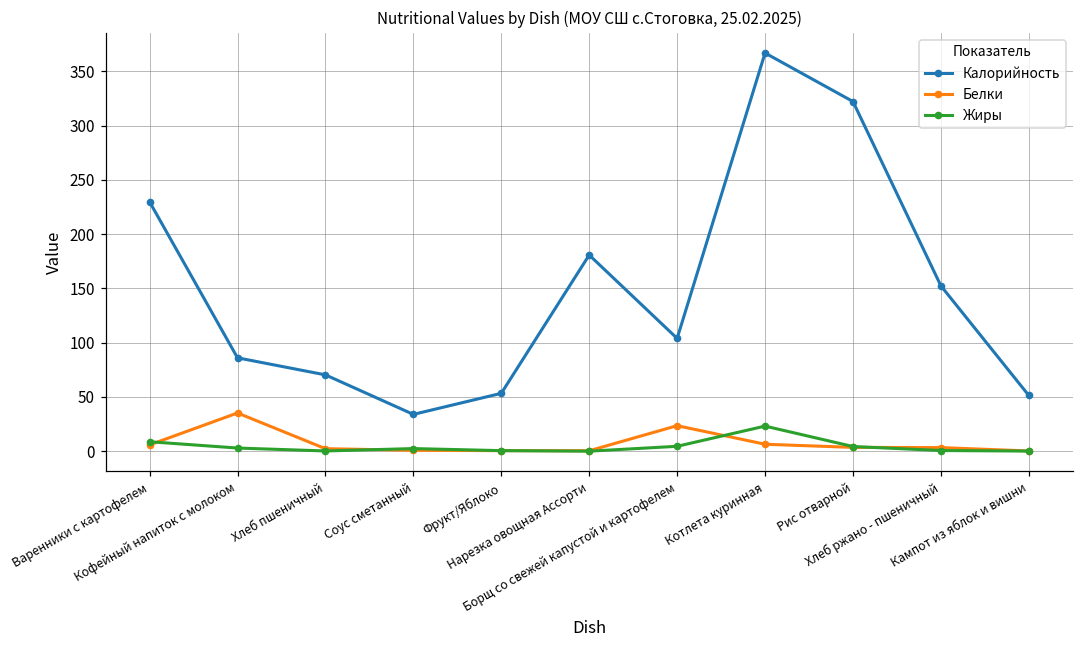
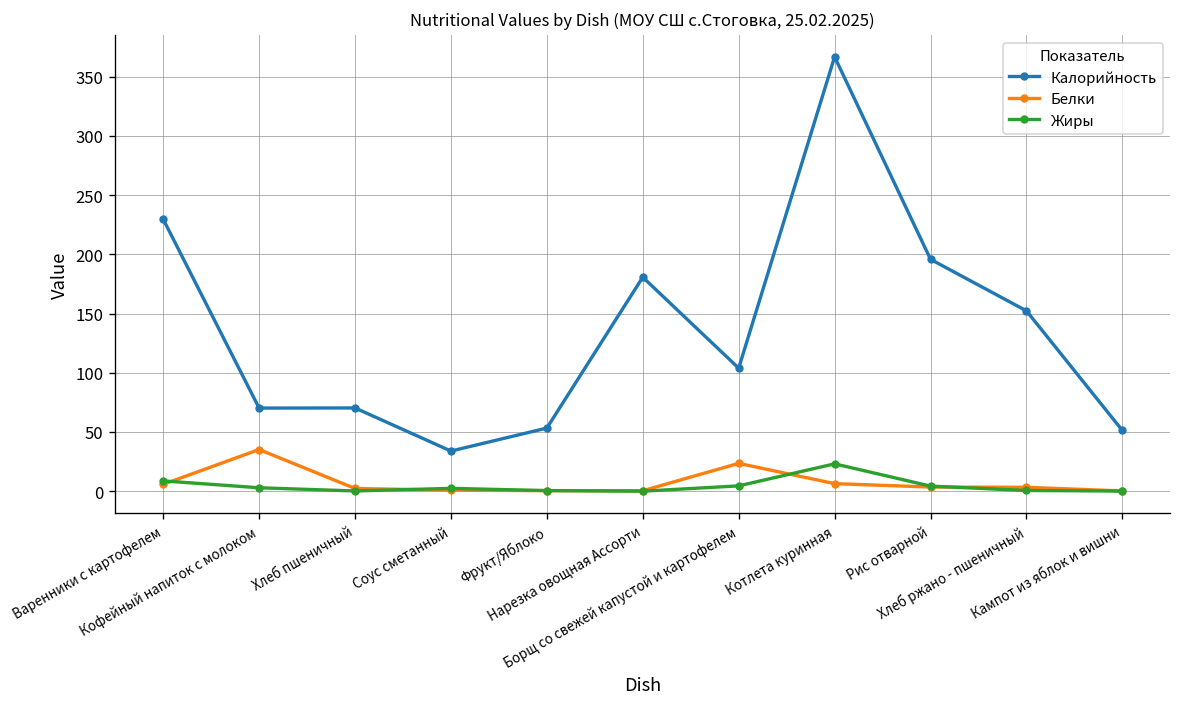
Калорийность, Кофейный напиток с молоком: 90 -> 70
Калорийность, Рис отварной: 320 -> 200
